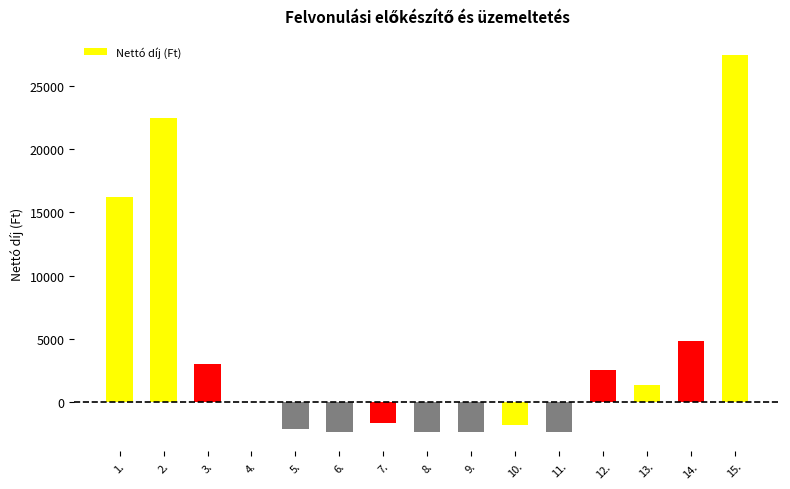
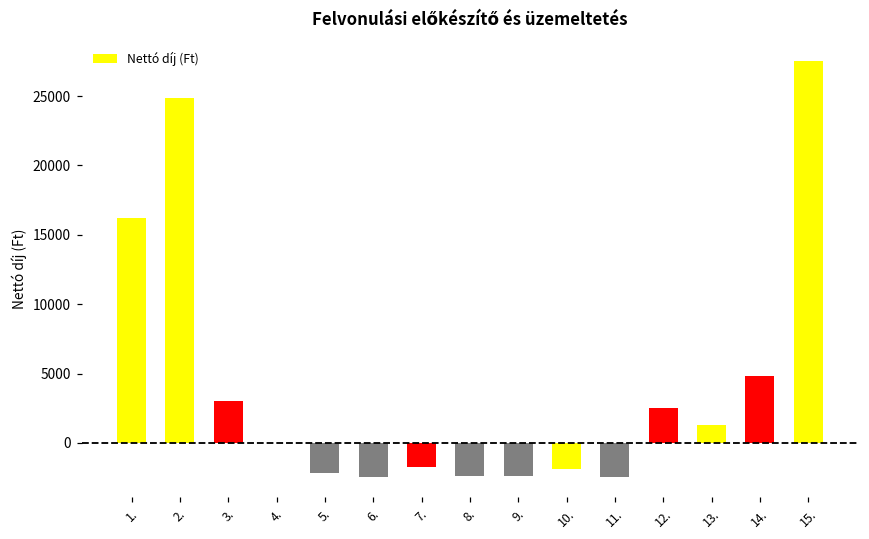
2.: 22500 -> 24900
